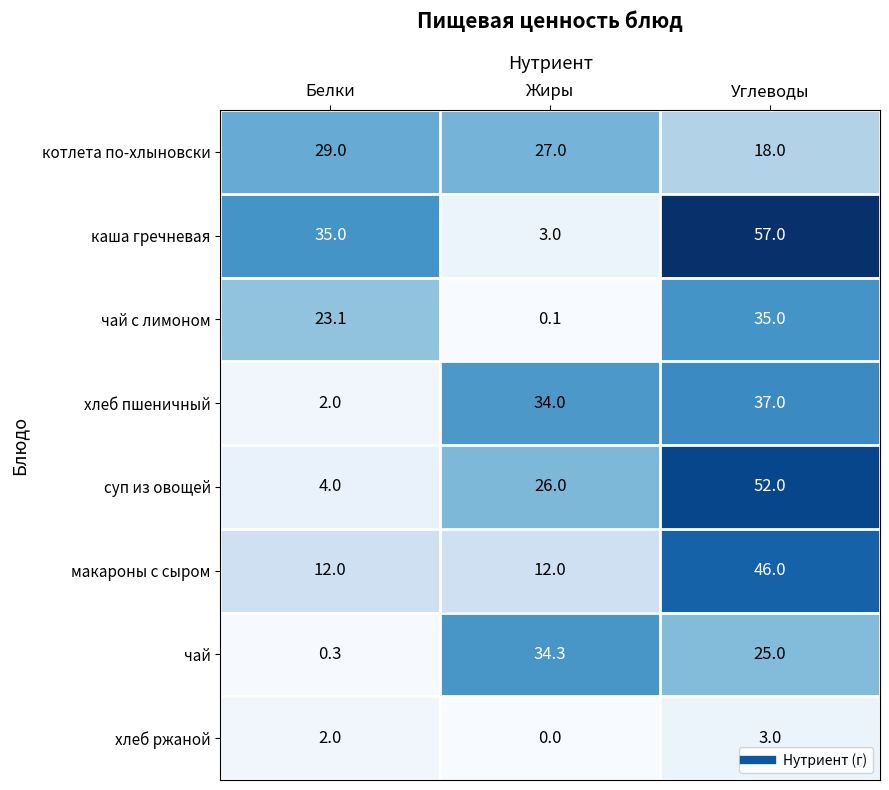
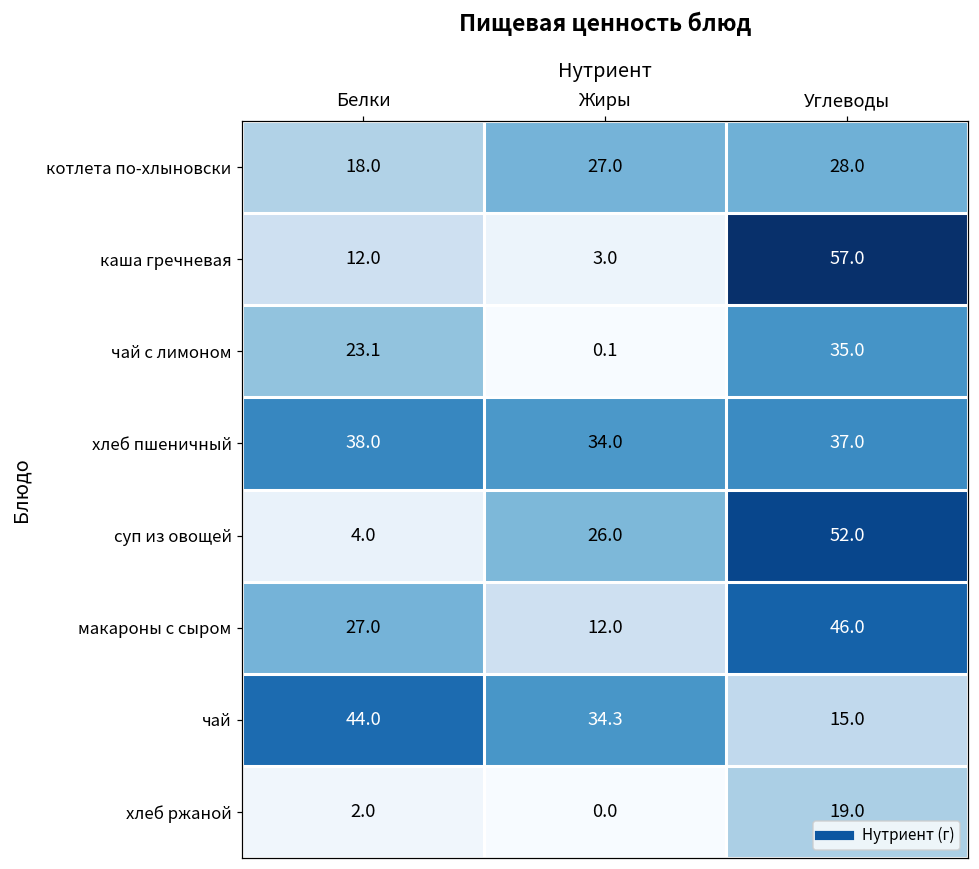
котлета по-хлыновски, Белки: 29.0 -> 18.0
котлета по-хлыновски, Углеводы: 18.0 -> 28.0
каша гречневая, Белки: 35.0 -> 12.0
хлеб пшеничный, Белки: 2.0 -> 38.0
макароны с сыром, Белки: 12.0 -> 27.0
чай, Белки: 0.3 -> 44.0
чай, Углеводы: 25.0 -> 15.0
хлеб ржаной, Углеводы: 3.0 -> 19.0
